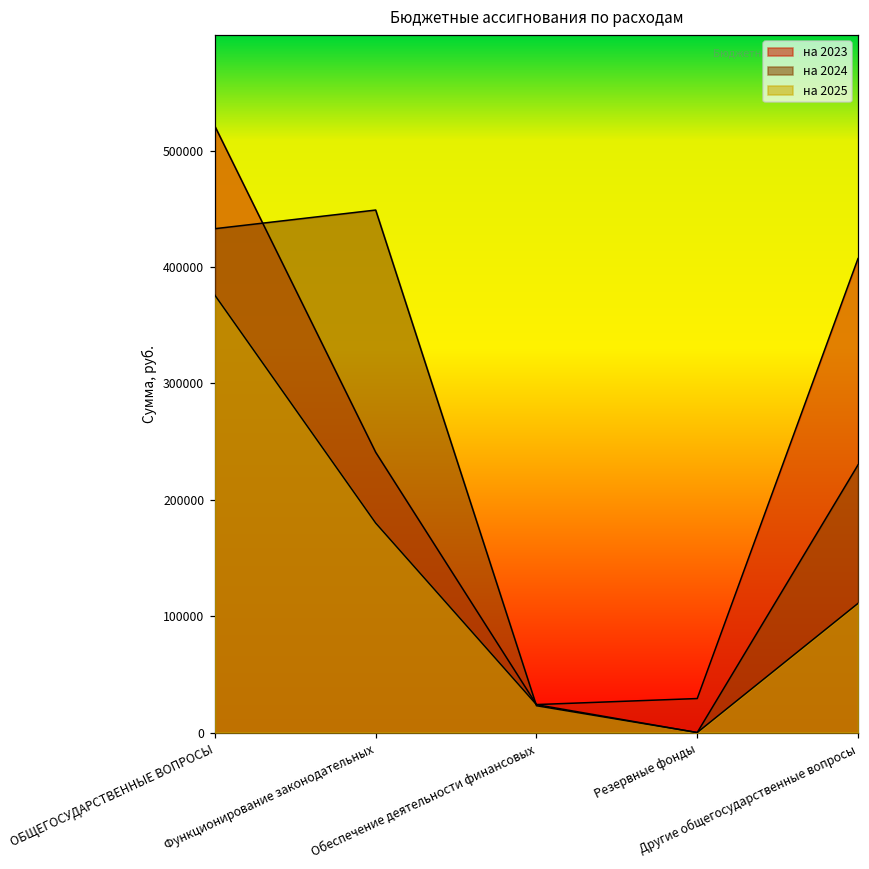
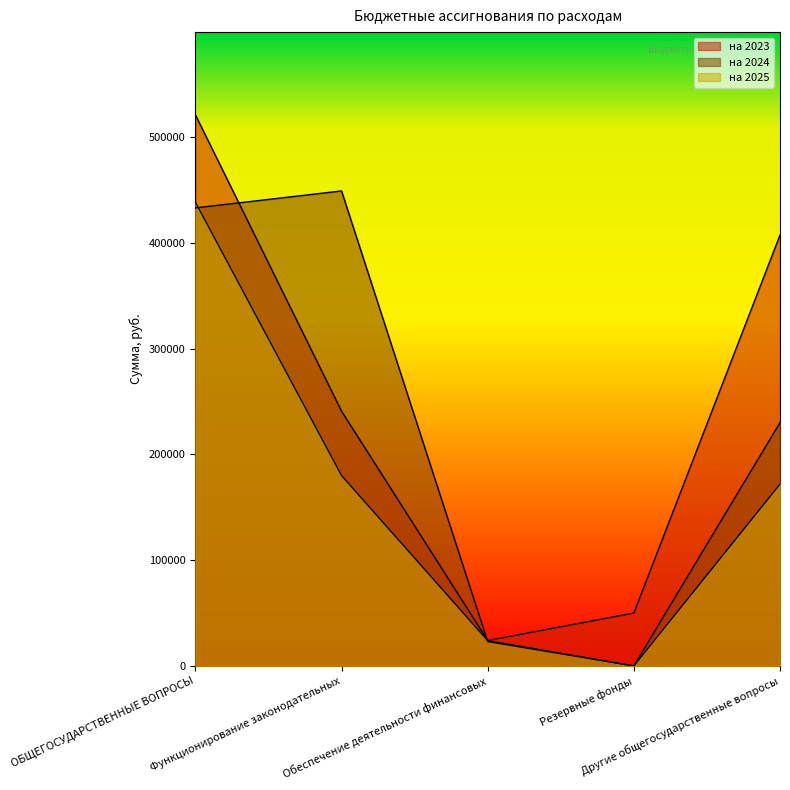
на 2025, ОБЩЕГОСУДАРСТВЕННЫЕ ВОПРОСЫ: 376000 -> 438000
на 2023, Резервные фонды: 29000 -> 50000
на 2025, Другие общегосударственные вопросы: 111000 -> 172000
